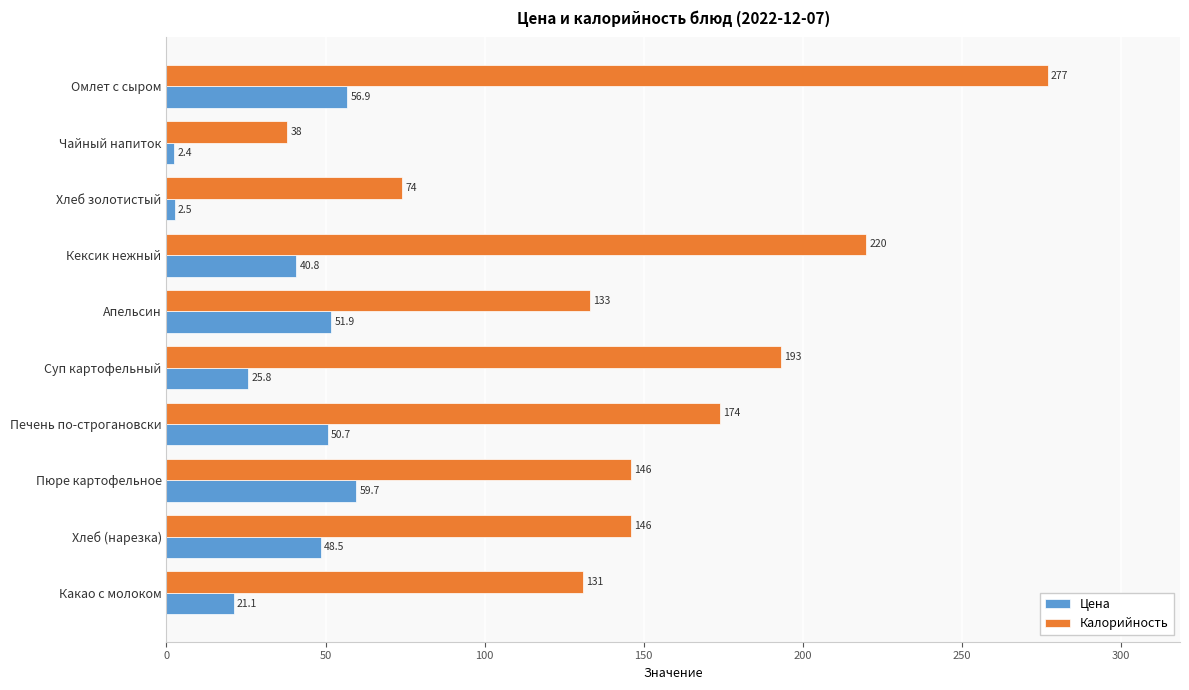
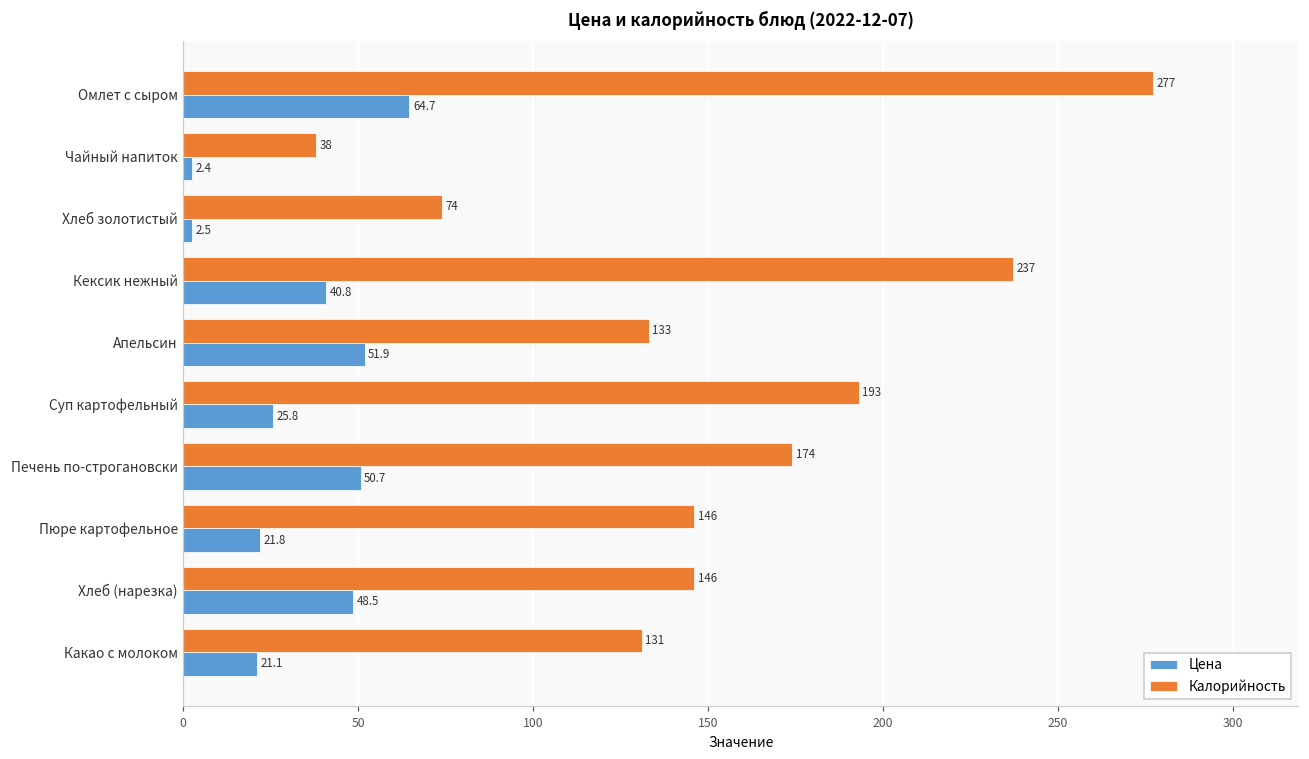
Цена, Омлет с сыром: 56.9 -> 64.7
Калорийность, Кексик нежный: 220 -> 237
Цена, Пюре картофельное: 59.7 -> 21.8
